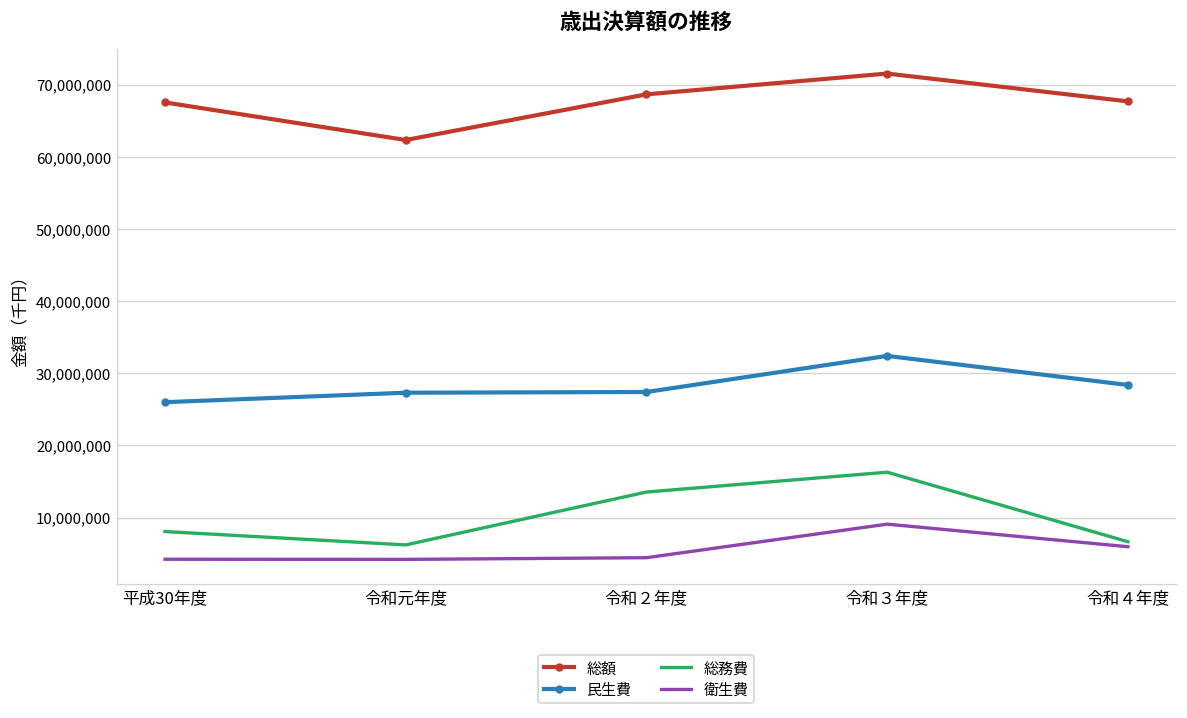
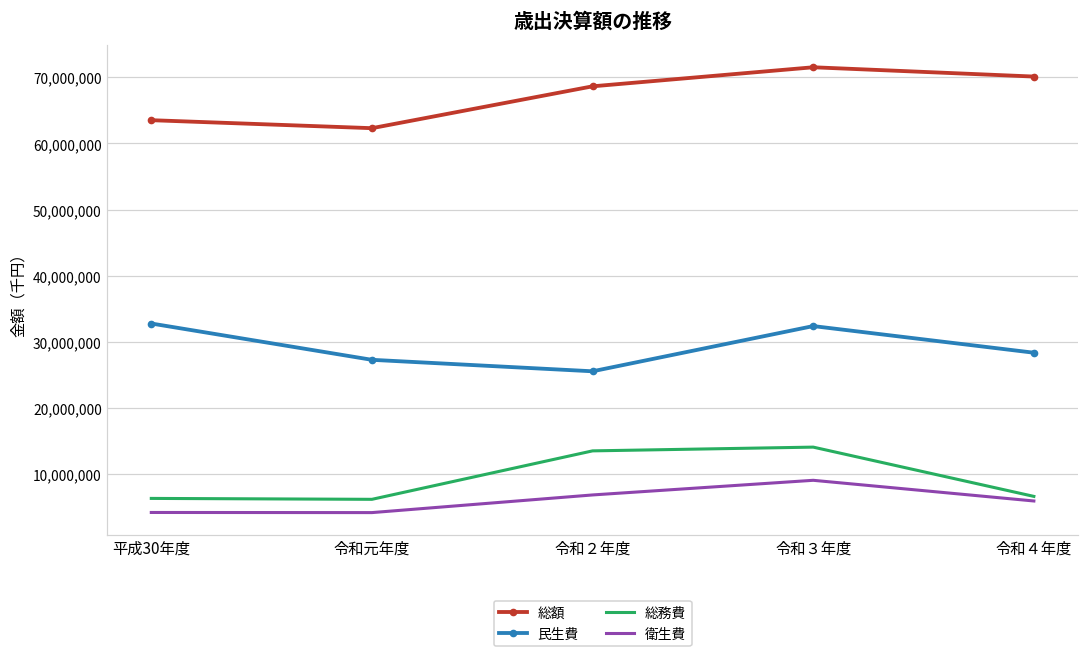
総額, 平成30年度: 68,000,000 -> 64,000,000
民生費, 平成30年度: 26,000,000 -> 33,000,000
総務費, 平成30年度: 8,000,000 -> 6,000,000
民生費, 令和２年度: 27,000,000 -> 26,000,000
衛生費, 令和２年度: 4,000,000 -> 7,000,000
総務費, 令和３年度: 16,000,000 -> 14,000,000
総額, 令和４年度: 68,000,000 -> 70,000,000
